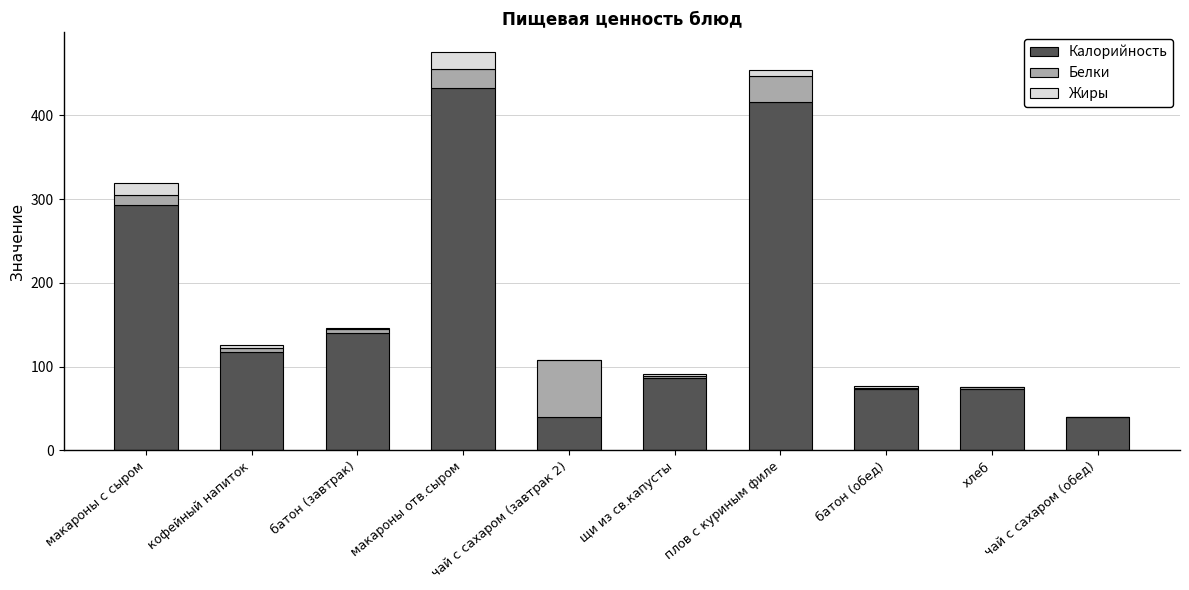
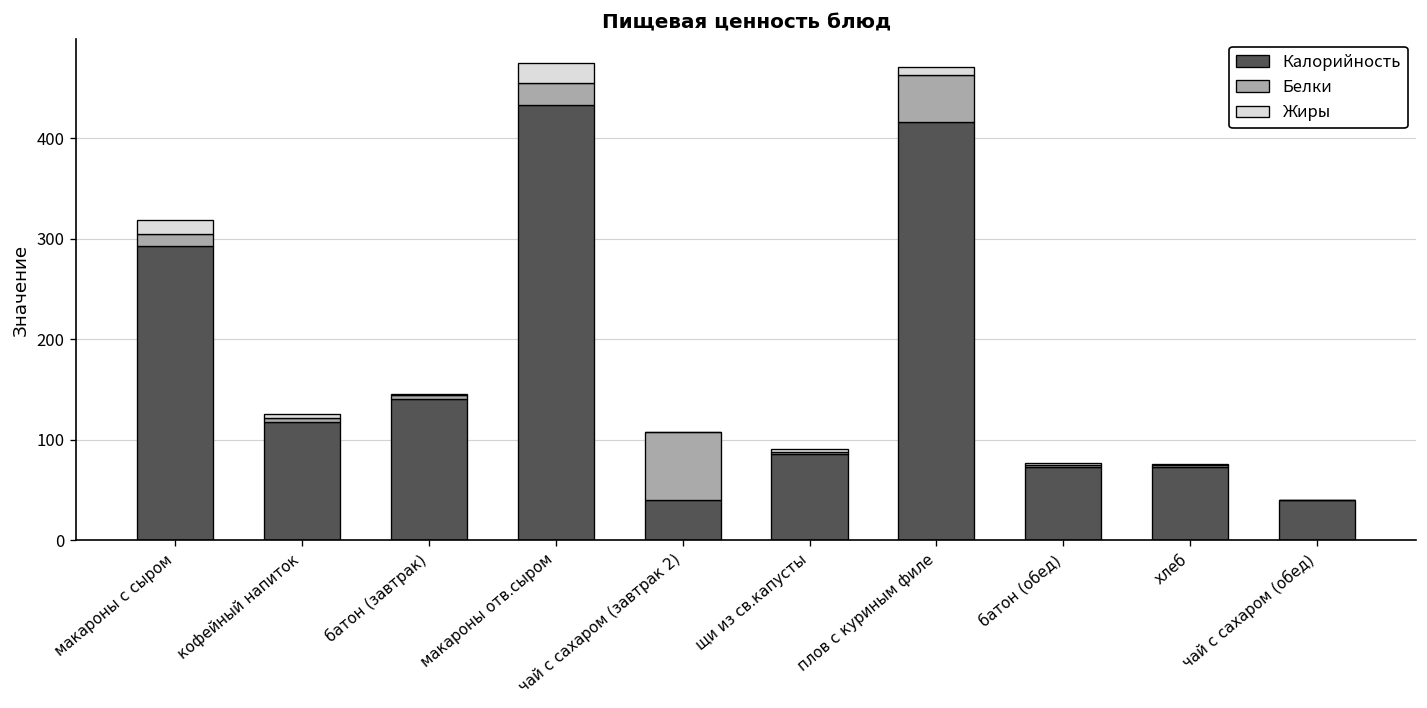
Белки, плов с куриным филе: 30 -> 50
